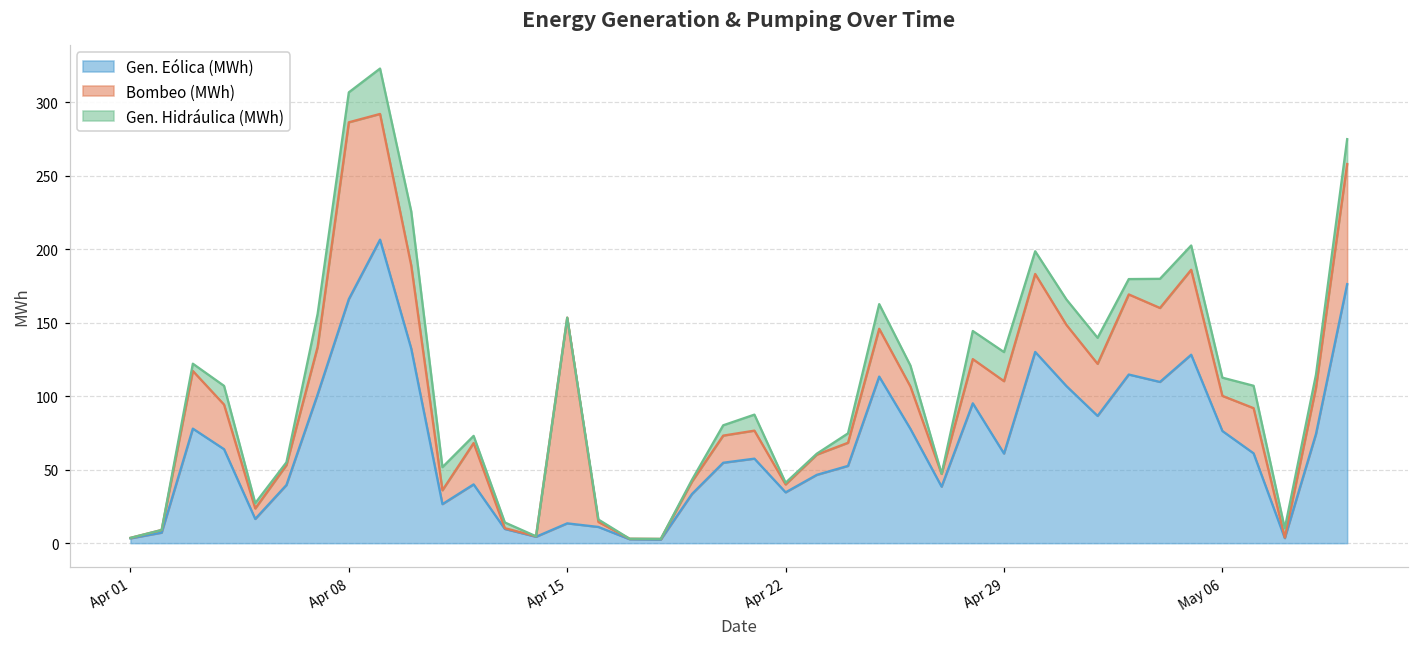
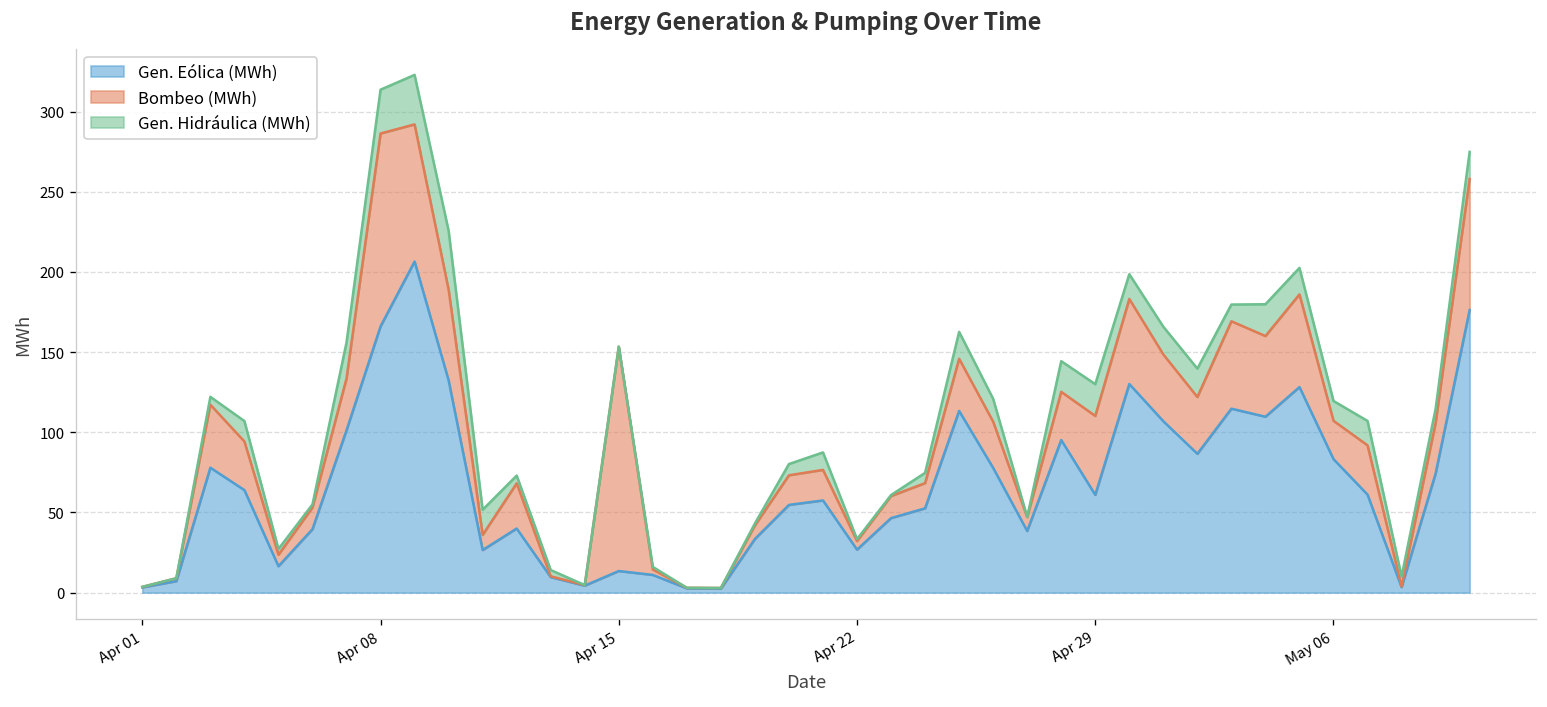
Gen. Hidráulica (MWh), Apr 08: 20 -> 27
Gen. Eólica (MWh), Apr 22: 35 -> 27
Gen. Eólica (MWh), May 06: 76 -> 83
